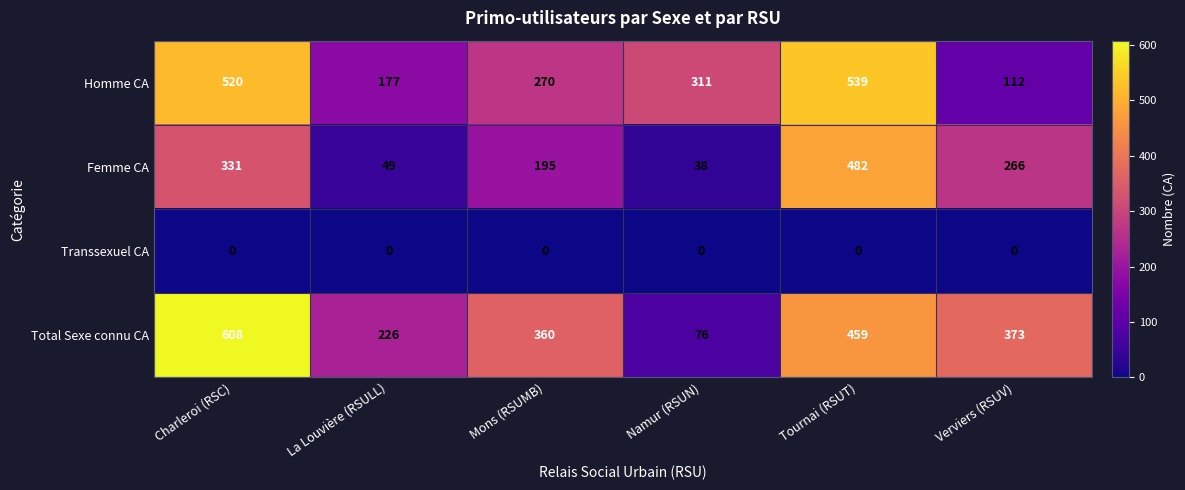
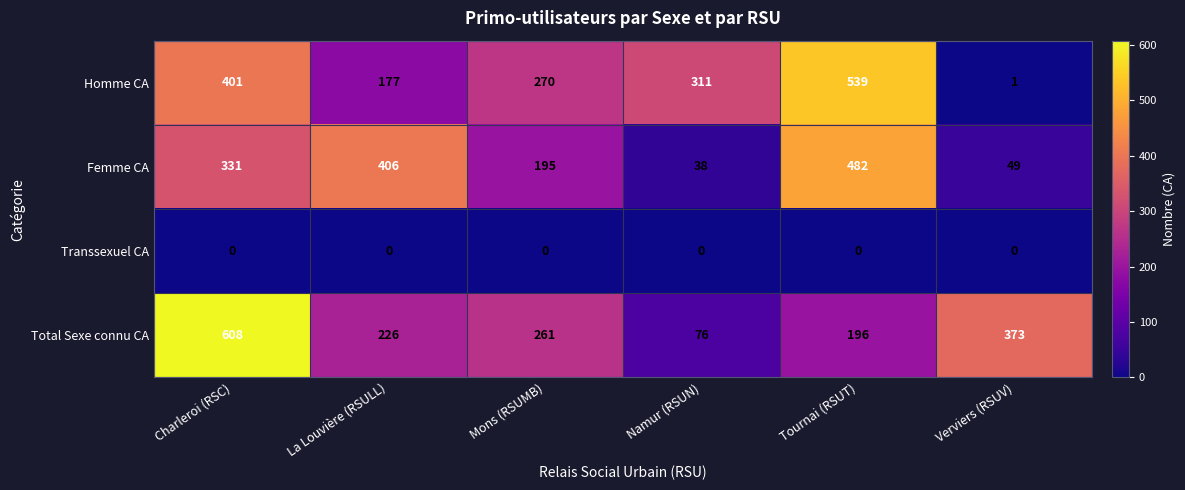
Homme CA, Charleroi (RSC): 520 -> 401
Homme CA, Verviers (RSUV): 112 -> 1
Femme CA, La Louvière (RSULL): 49 -> 406
Femme CA, Verviers (RSUV): 266 -> 49
Total Sexe connu CA, Mons (RSUMB): 360 -> 261
Total Sexe connu CA, Tournai (RSUT): 459 -> 196
